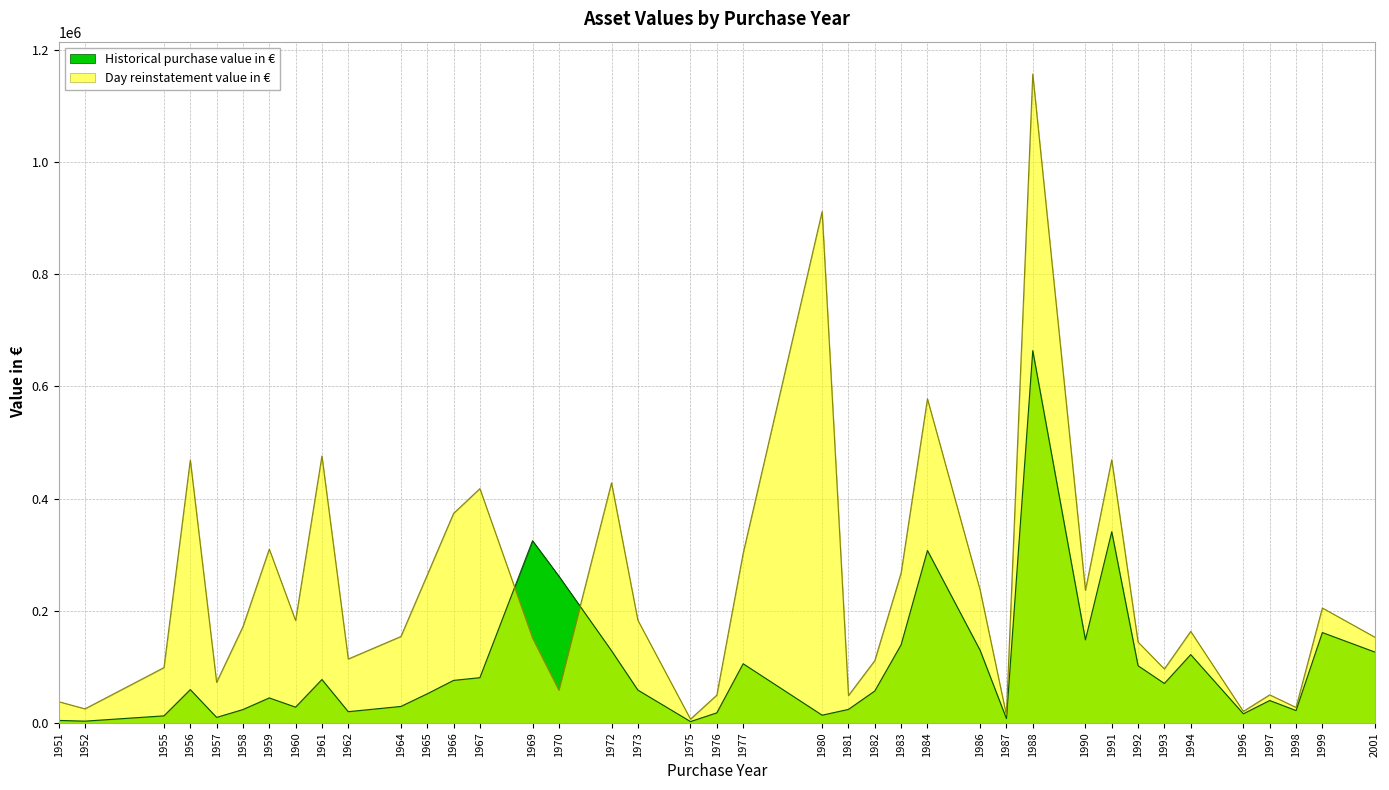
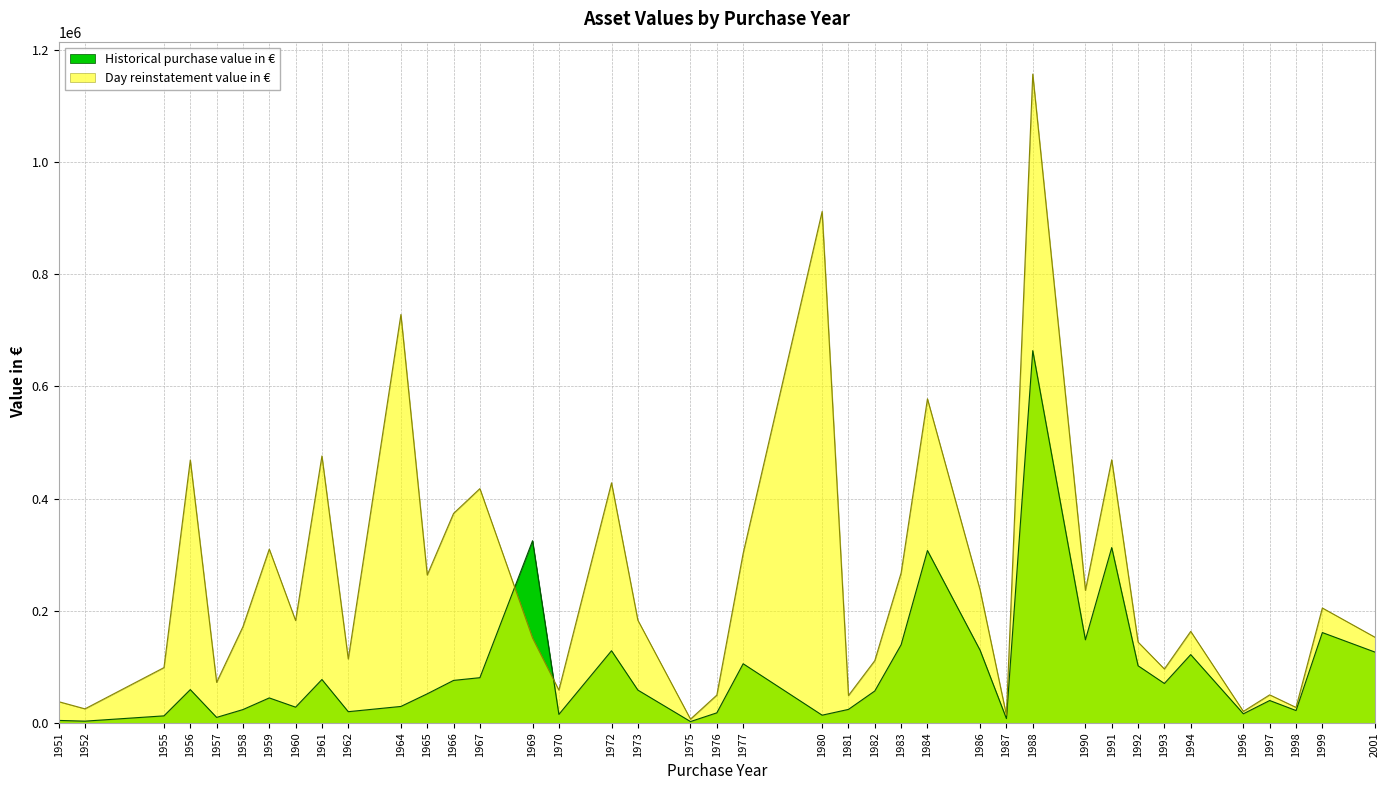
Day reinstatement value in €, 1964: 150000 -> 730000
Historical purchase value in €, 1970: 260000 -> 20000
Historical purchase value in €, 1991: 340000 -> 310000
